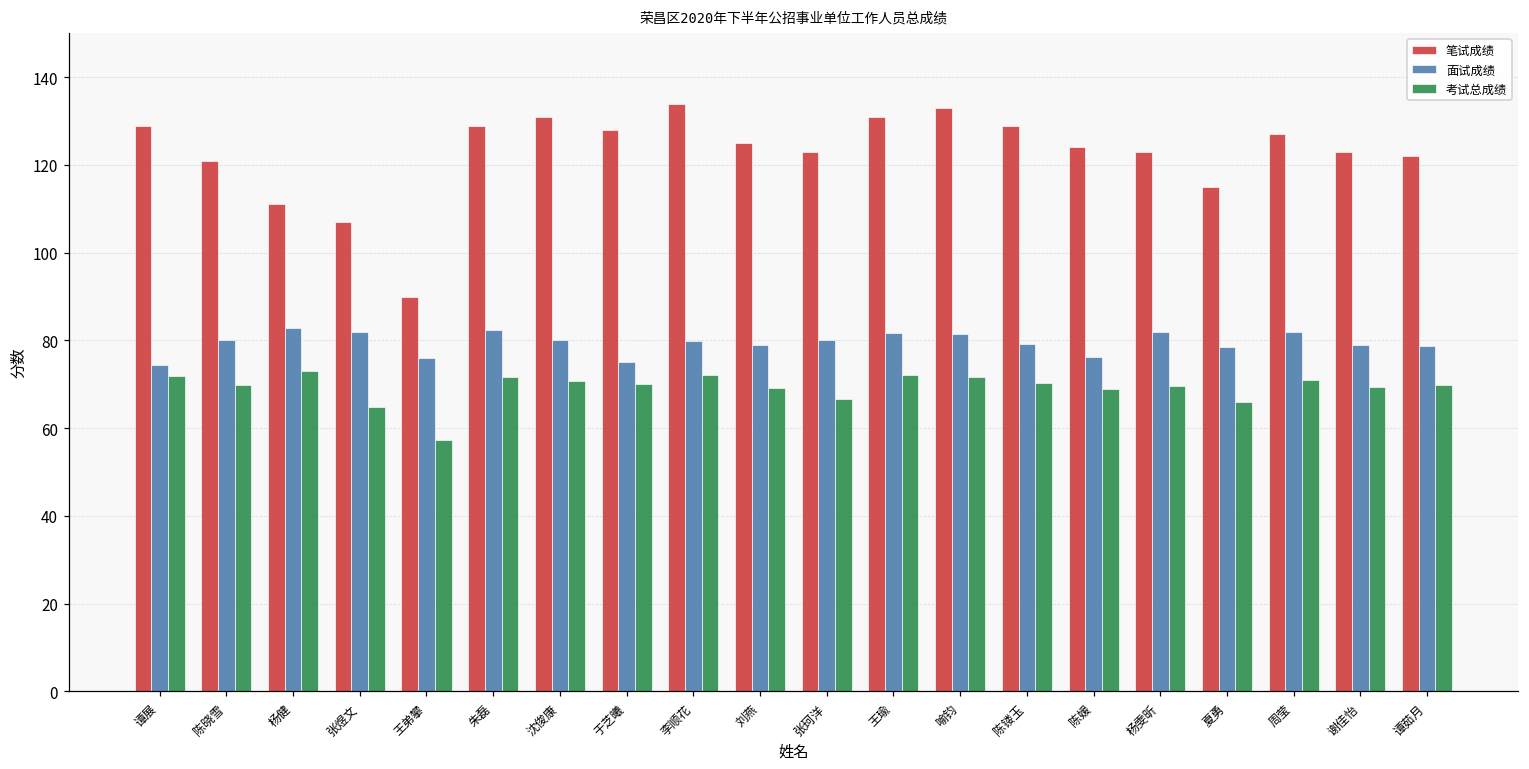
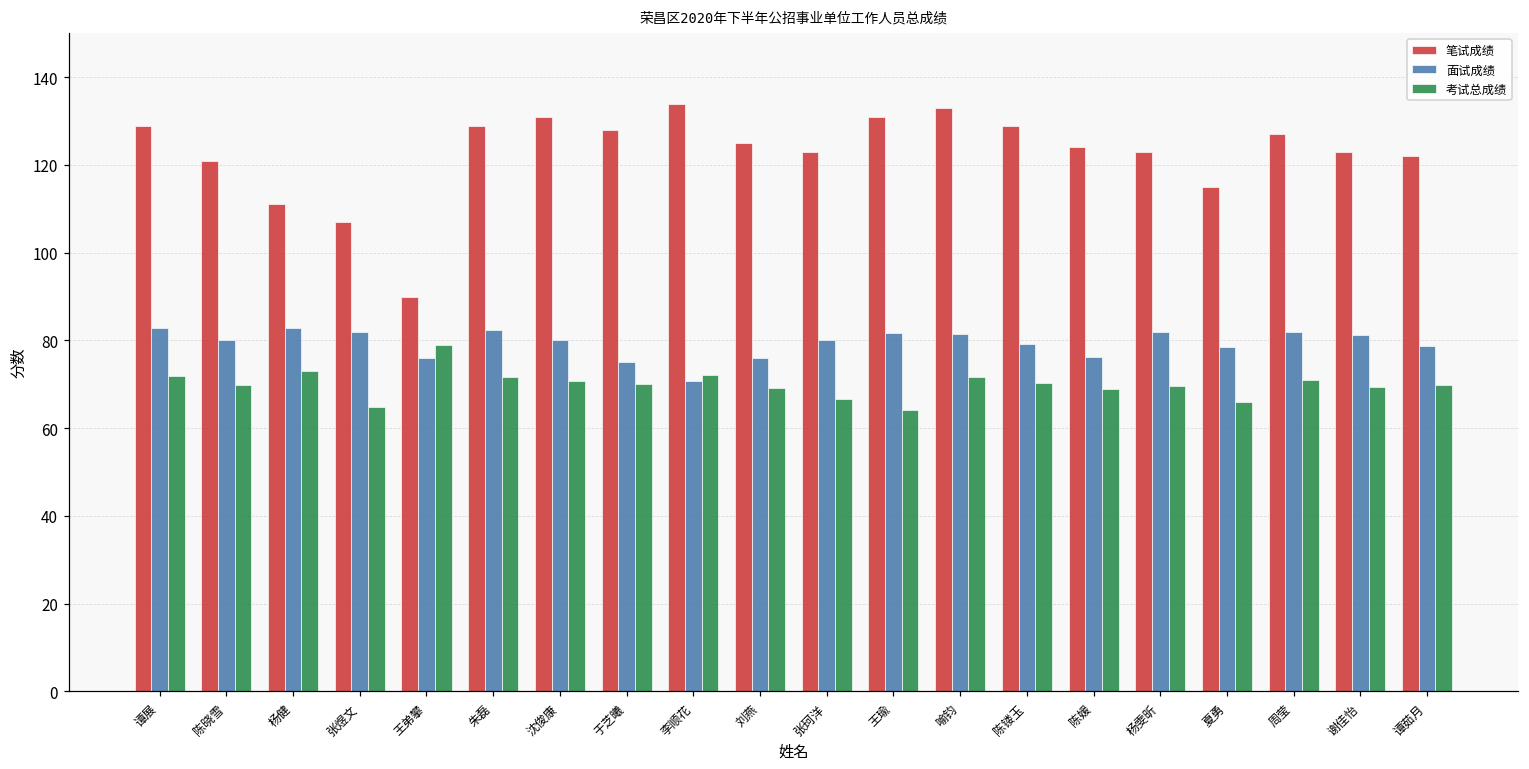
面试成绩, 谭展: 74 -> 83
考试总成绩, 王弟攀: 57 -> 79
面试成绩, 李顺花: 80 -> 71
面试成绩, 刘燕: 79 -> 76
考试总成绩, 王瑜: 72 -> 64
面试成绩, 谢佳怡: 79 -> 81
